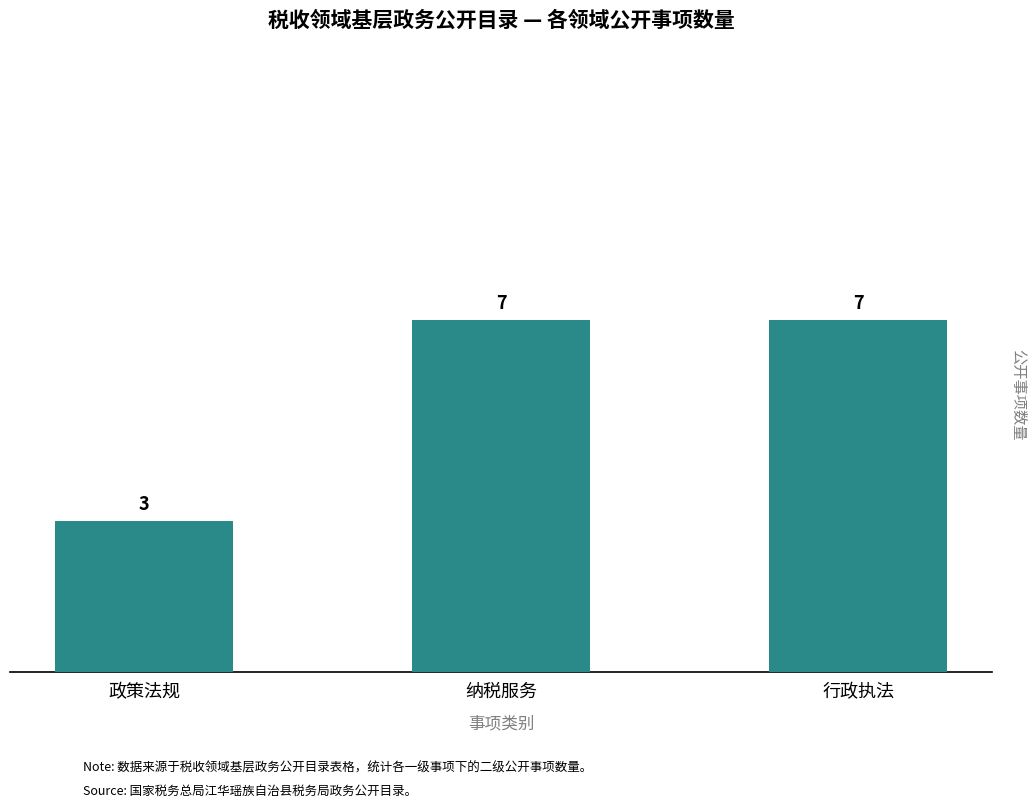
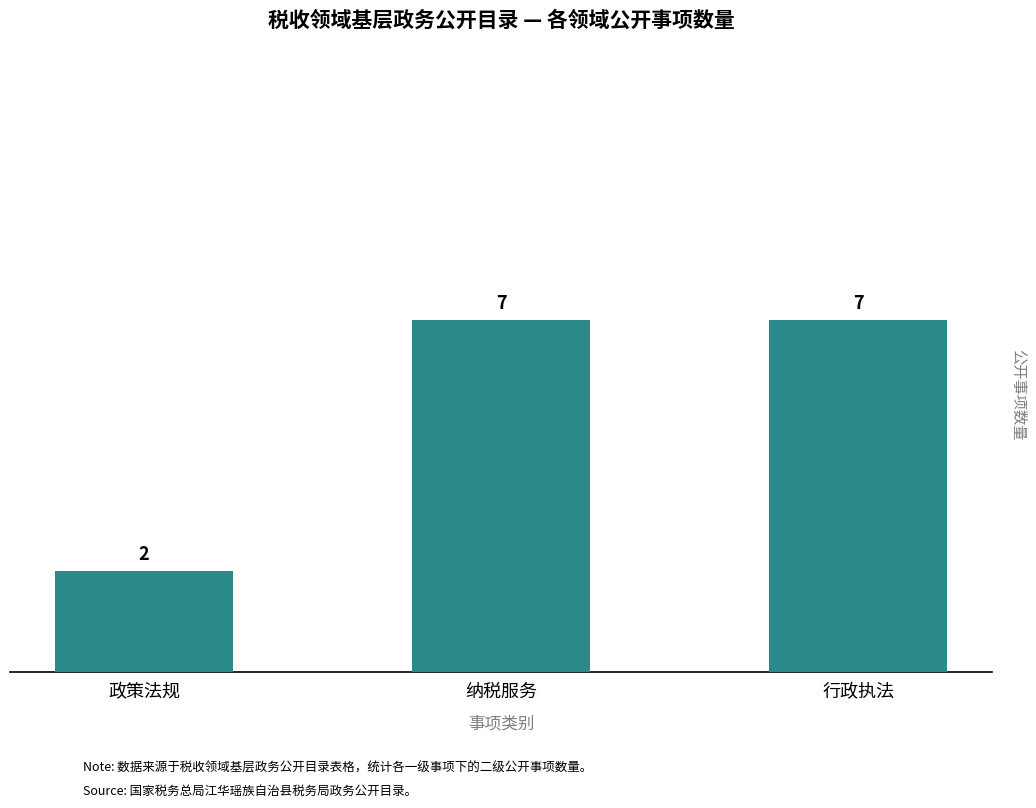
政策法规: 3 -> 2
